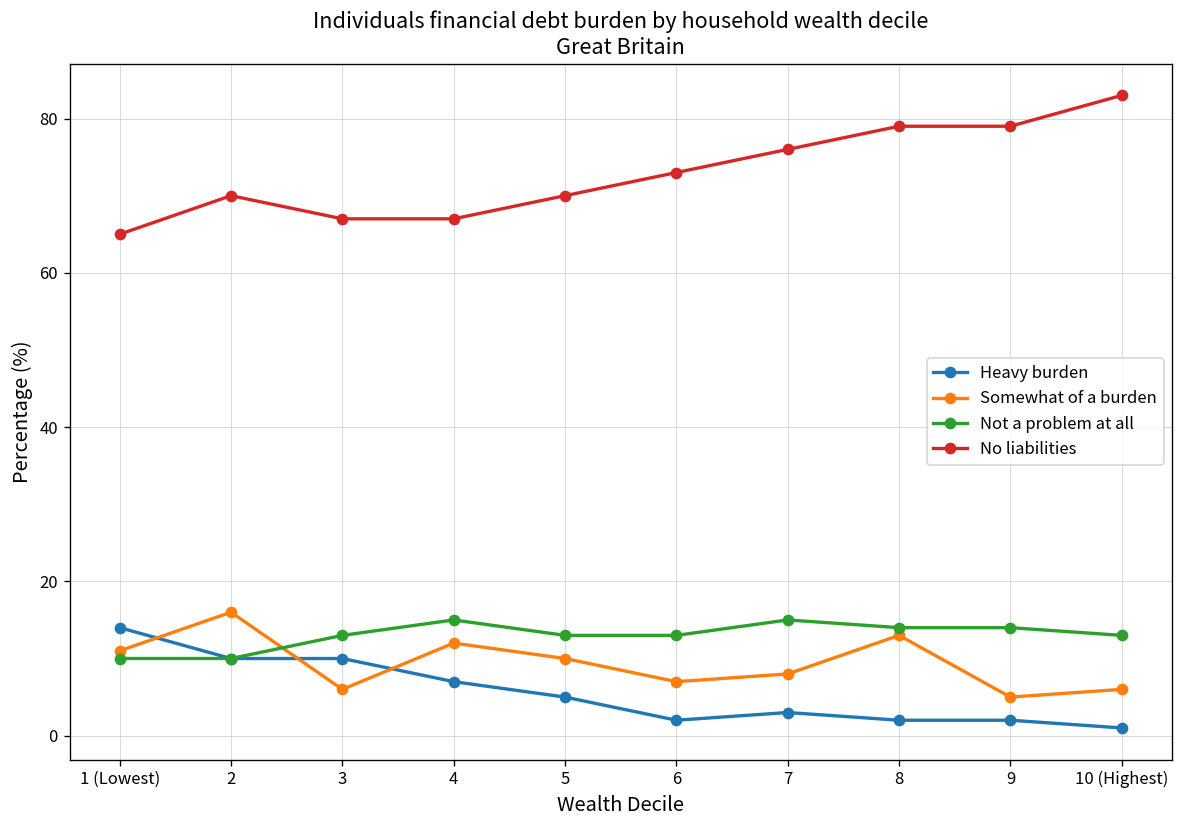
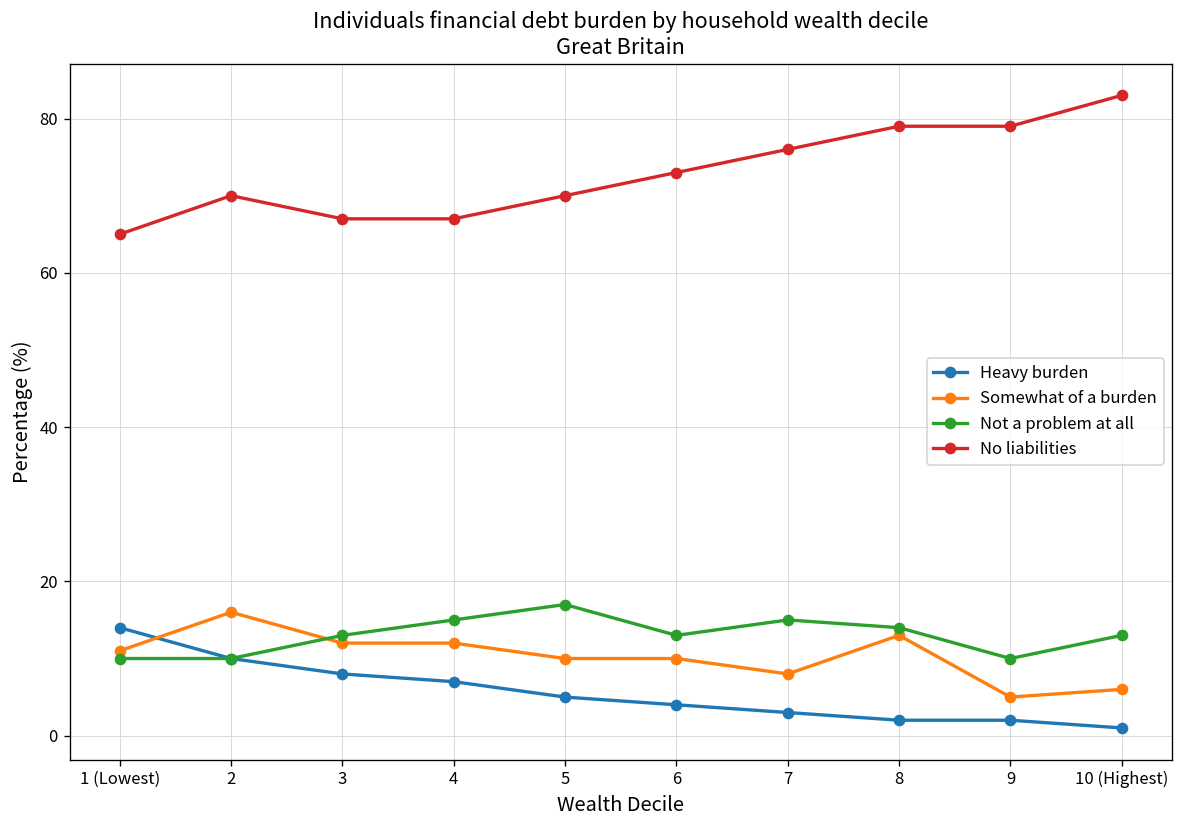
Heavy burden, 3: 10 -> 8
Somewhat of a burden, 3: 6 -> 12
Not a problem at all, 5: 13 -> 17
Heavy burden, 6: 2 -> 4
Somewhat of a burden, 6: 7 -> 10
Not a problem at all, 9: 14 -> 10
